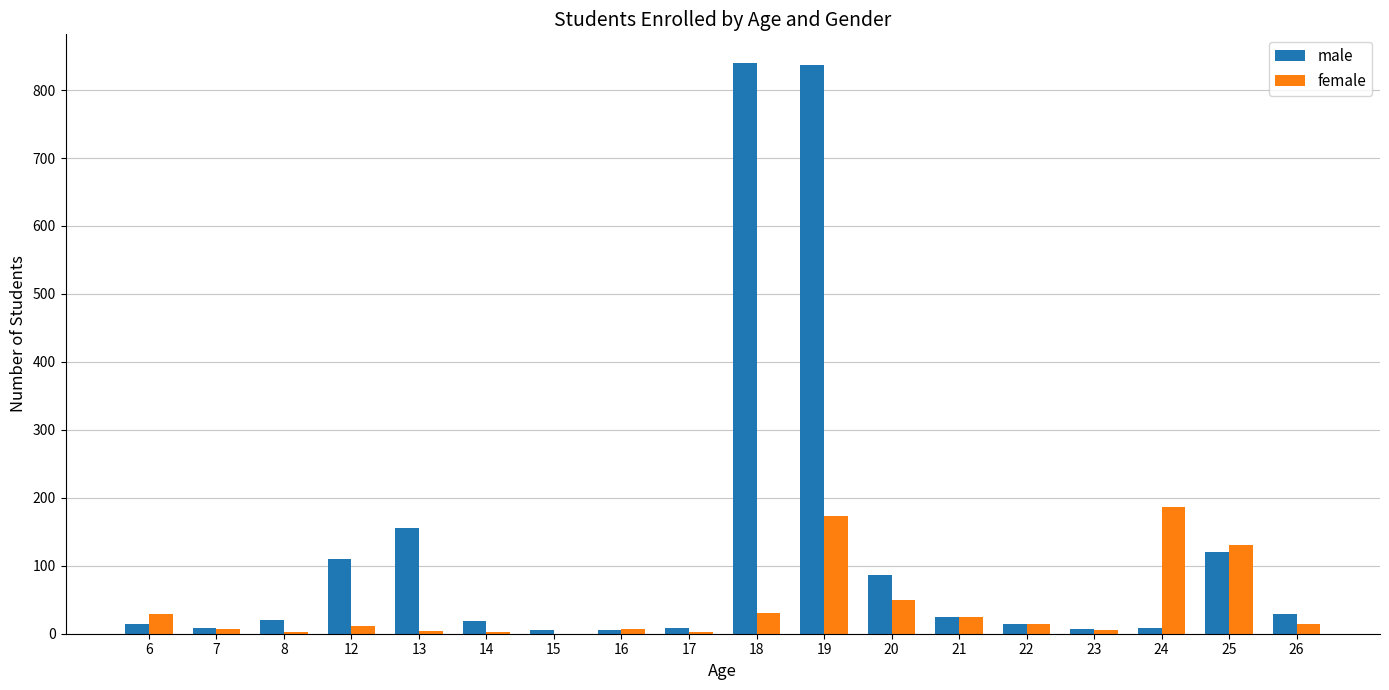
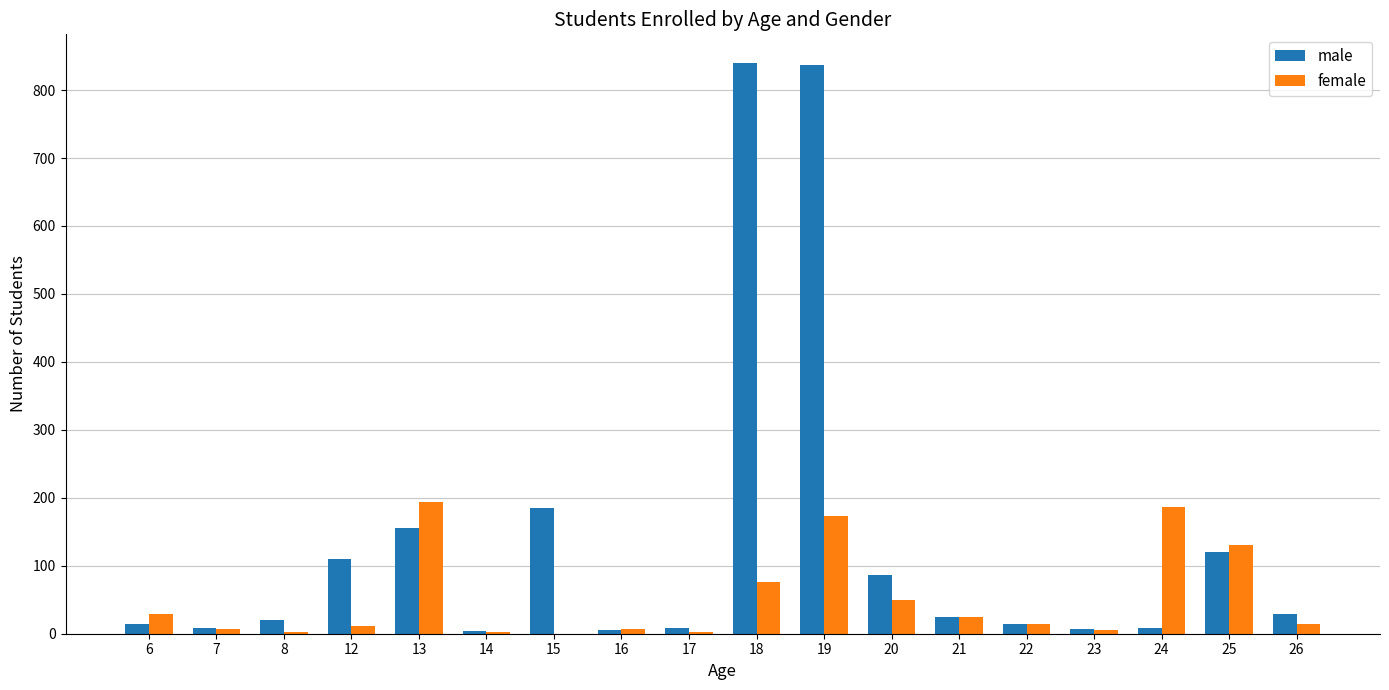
female, 13: 0 -> 190
male, 14: 20 -> 0
male, 15: 10 -> 190
female, 18: 30 -> 80
